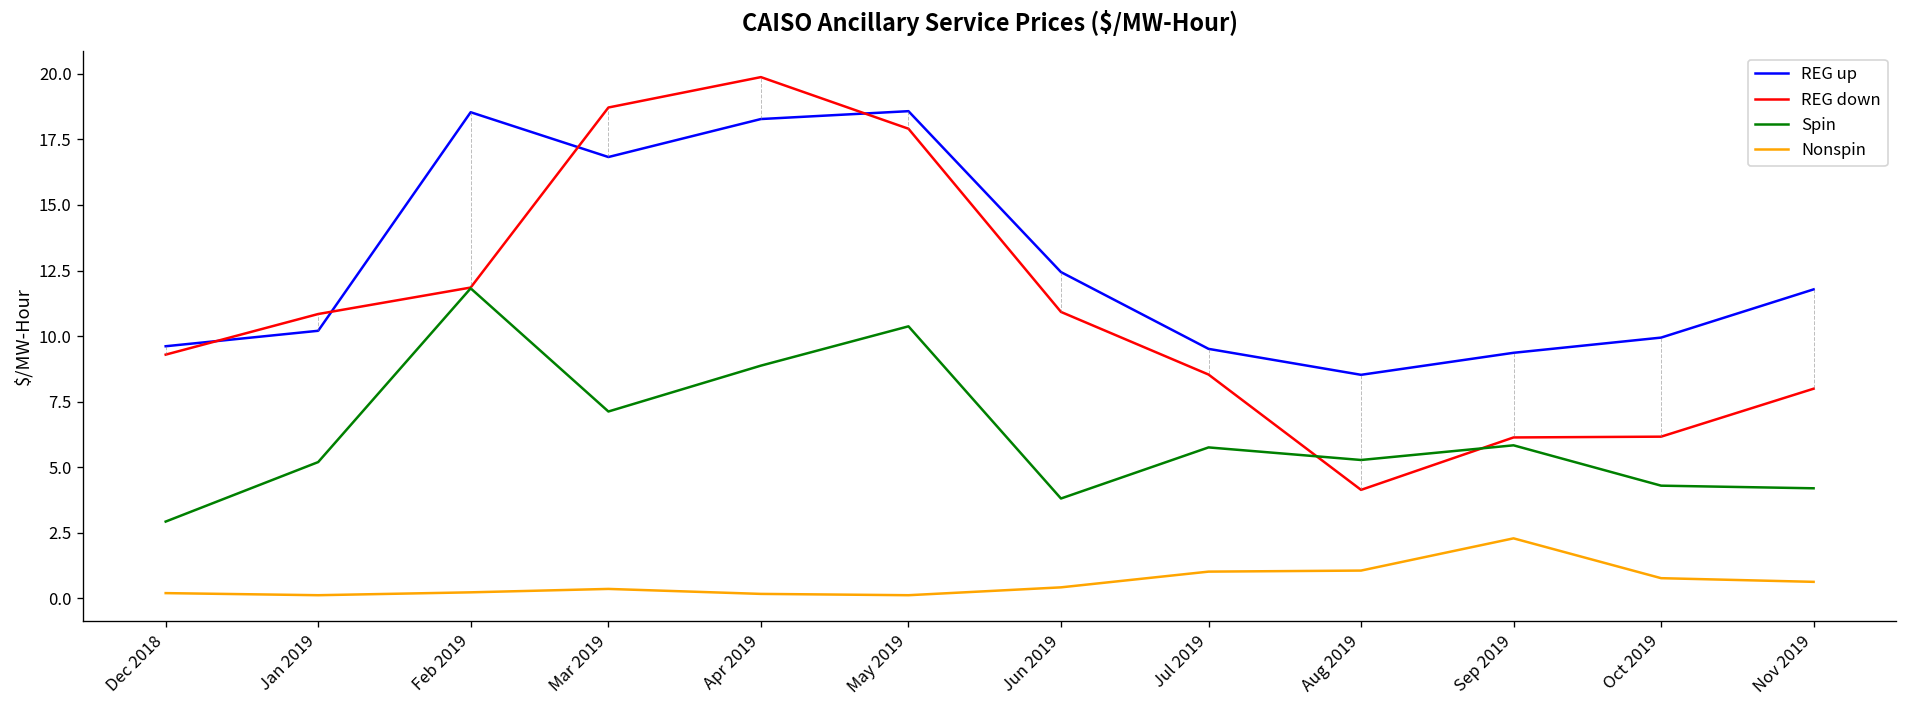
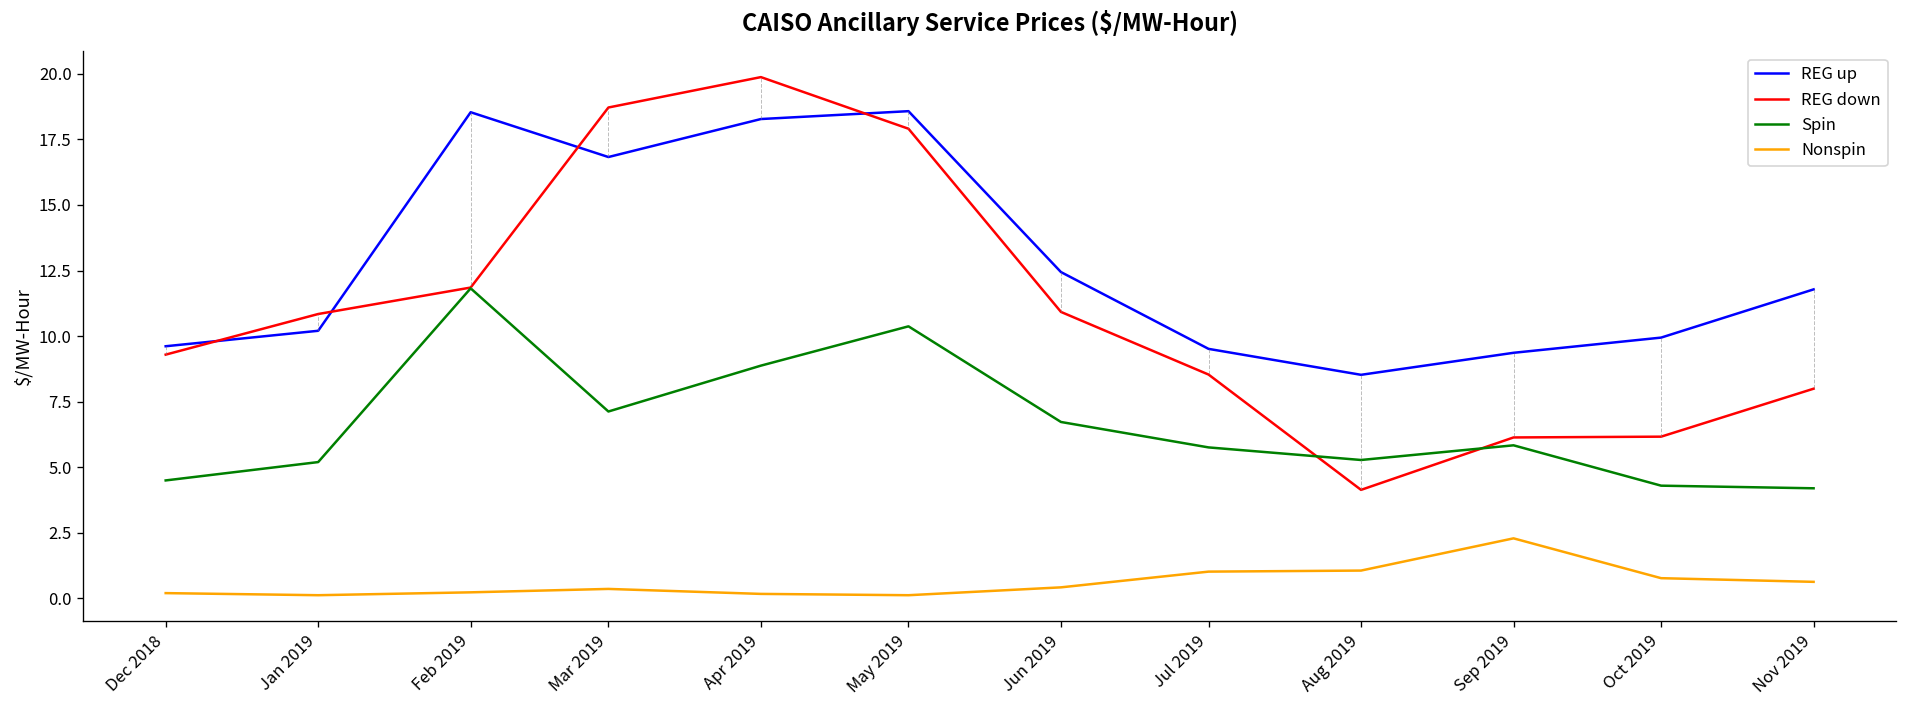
Spin, Dec 2018: 2.9 -> 4.5
Spin, Jun 2019: 3.8 -> 6.7
